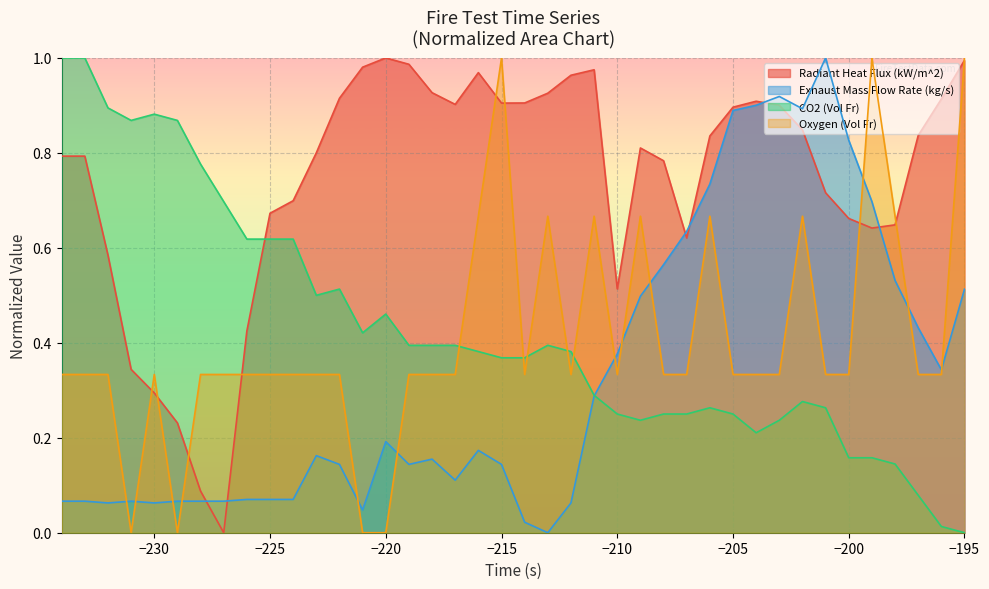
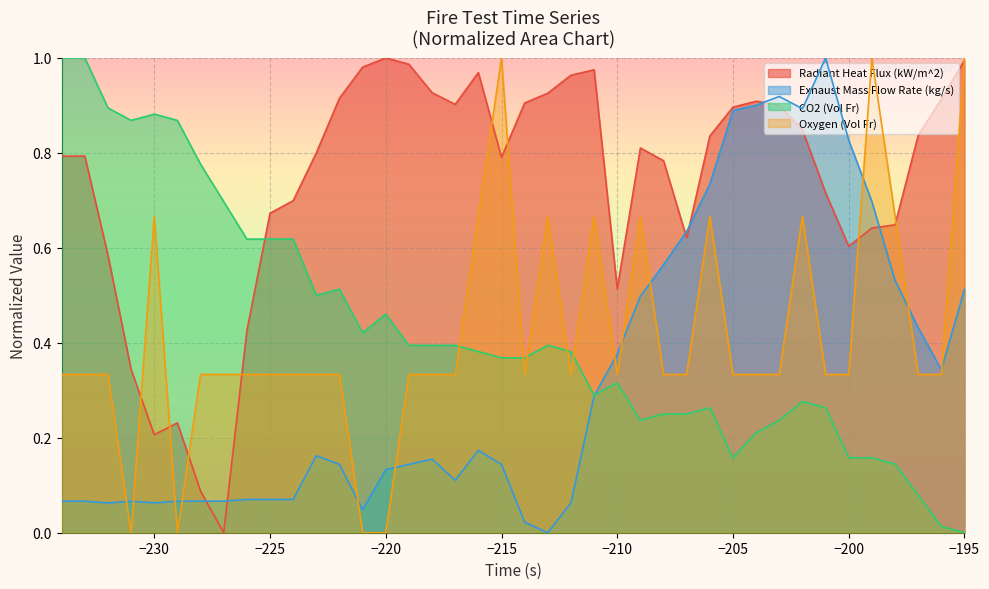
Radiant Heat Flux (kW/m^2), −230: 0.29 -> 0.21
Oxygen (Vol Fr), −230: 0.33 -> 0.67
Exhaust Mass Flow Rate (kg/s), −220: 0.19 -> 0.13
Radiant Heat Flux (kW/m^2), −215: 0.90 -> 0.79
CO2 (Vol Fr), −210: 0.25 -> 0.32
CO2 (Vol Fr), −205: 0.25 -> 0.16
Radiant Heat Flux (kW/m^2), −200: 0.66 -> 0.60
